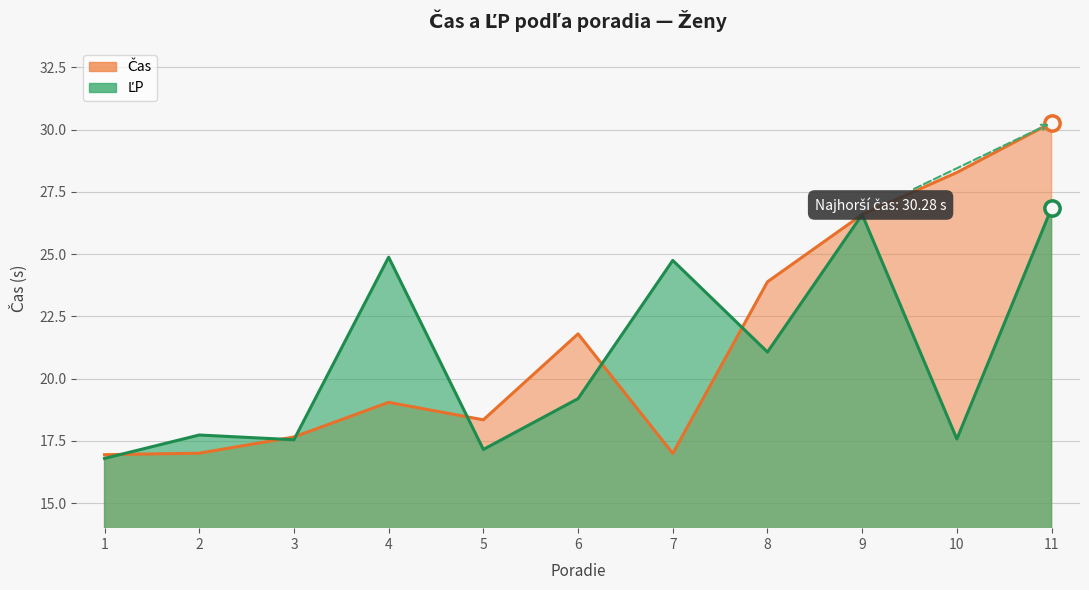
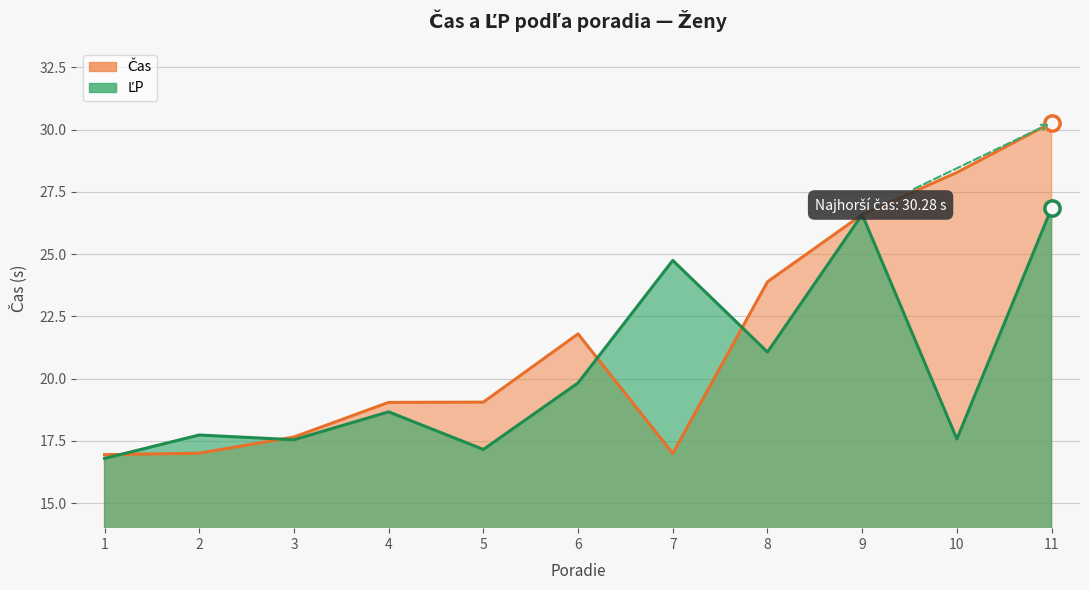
ĽP, 4: 24.9 -> 18.7
Čas, 5: 18.4 -> 19.1
ĽP, 6: 19.2 -> 19.8
